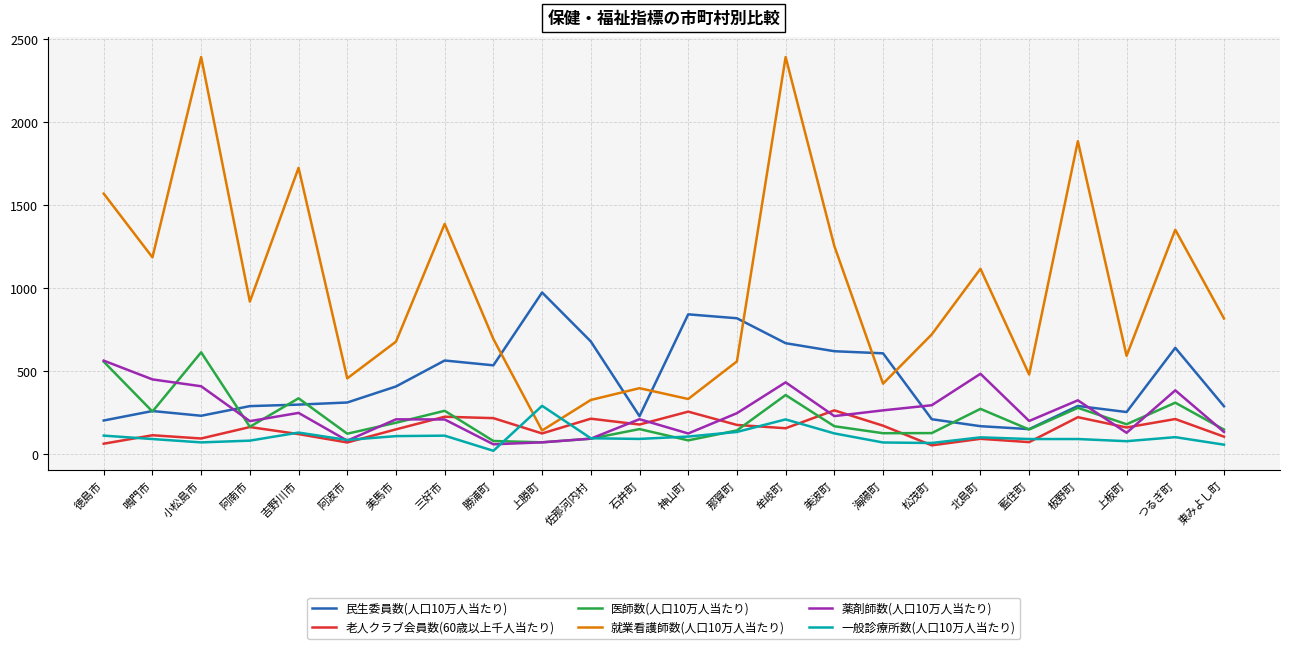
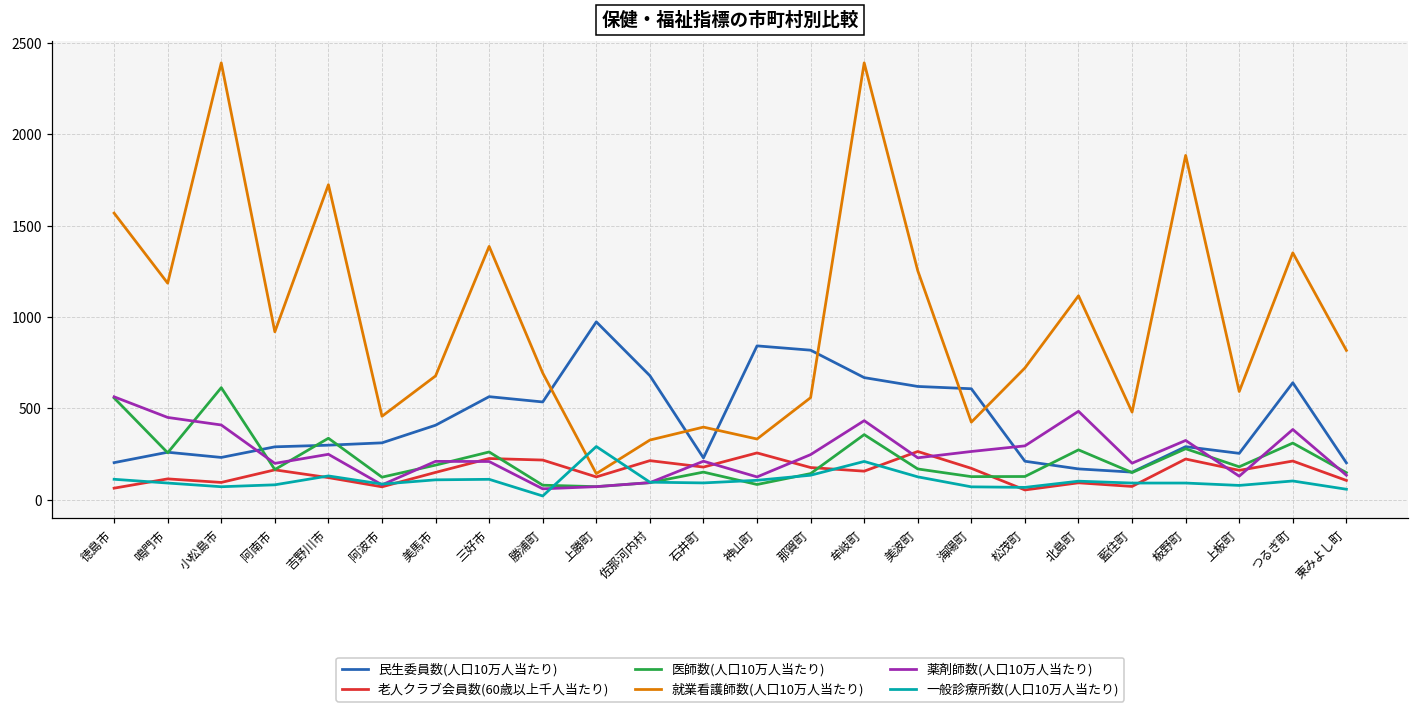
民生委員数(人口10万人当たり), 東みよし町: 290 -> 200
